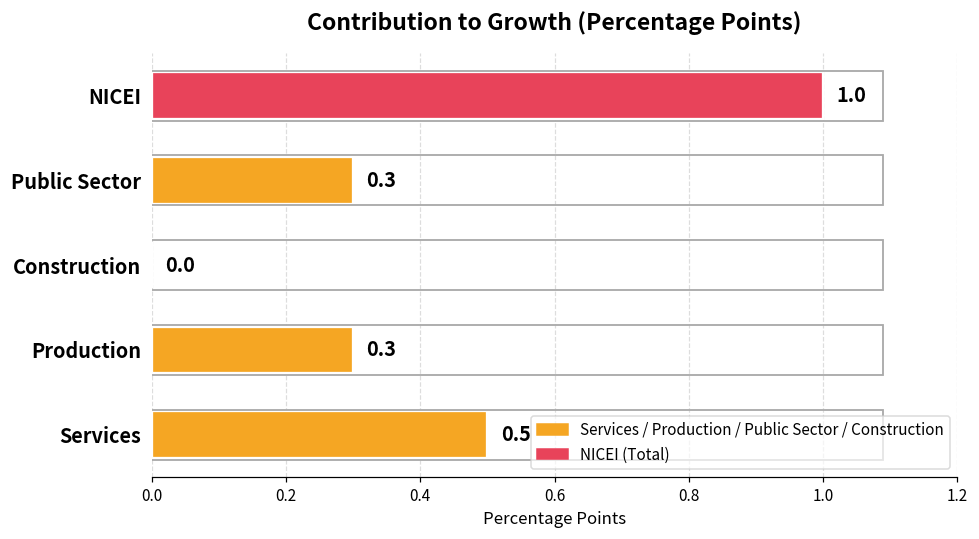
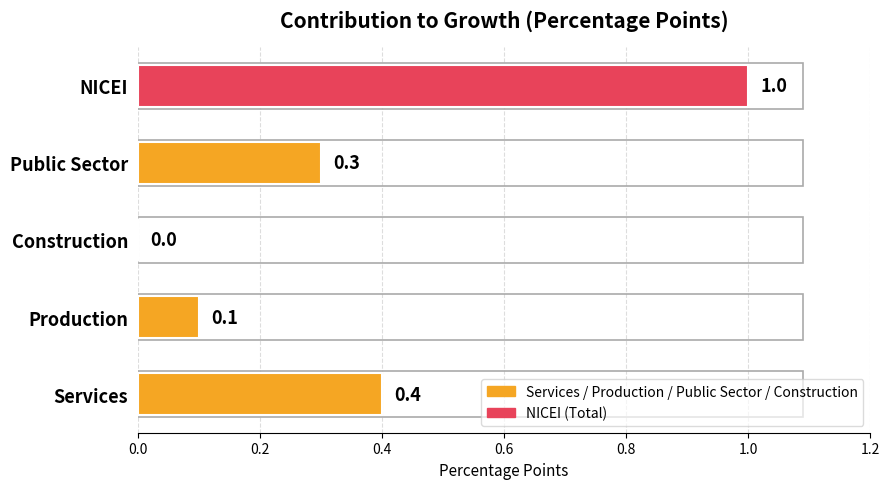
Production: 0.3 -> 0.1
Services: 0.5 -> 0.4
